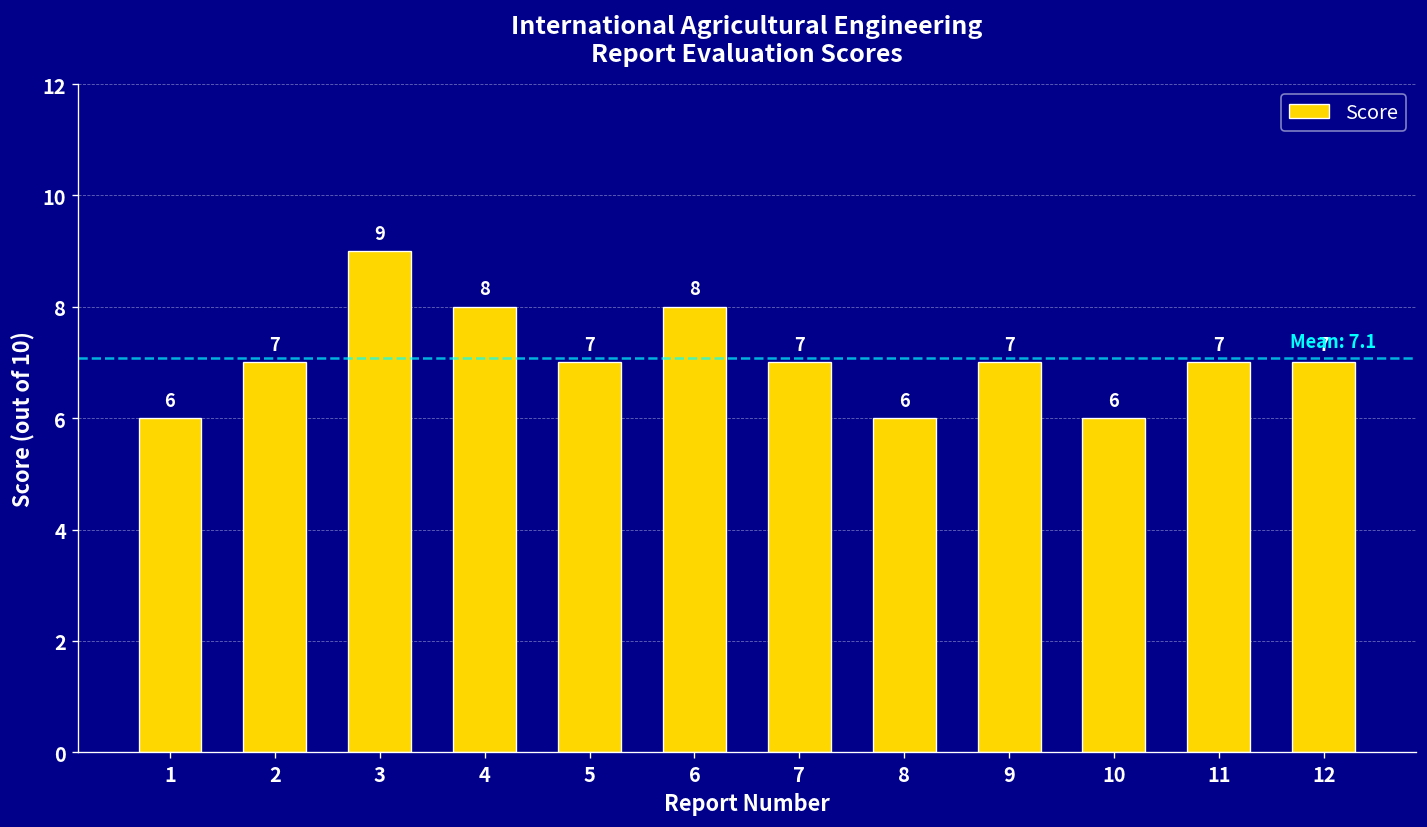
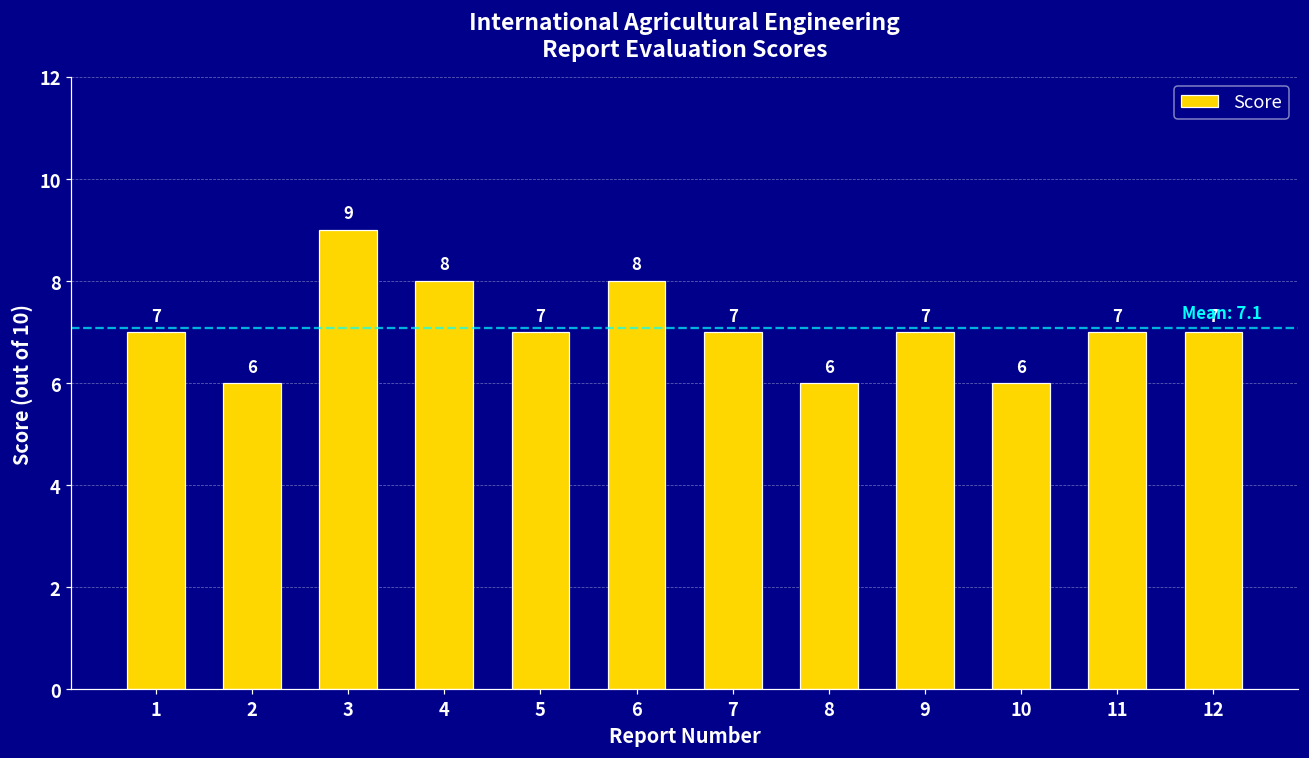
1: 6 -> 7
2: 7 -> 6
